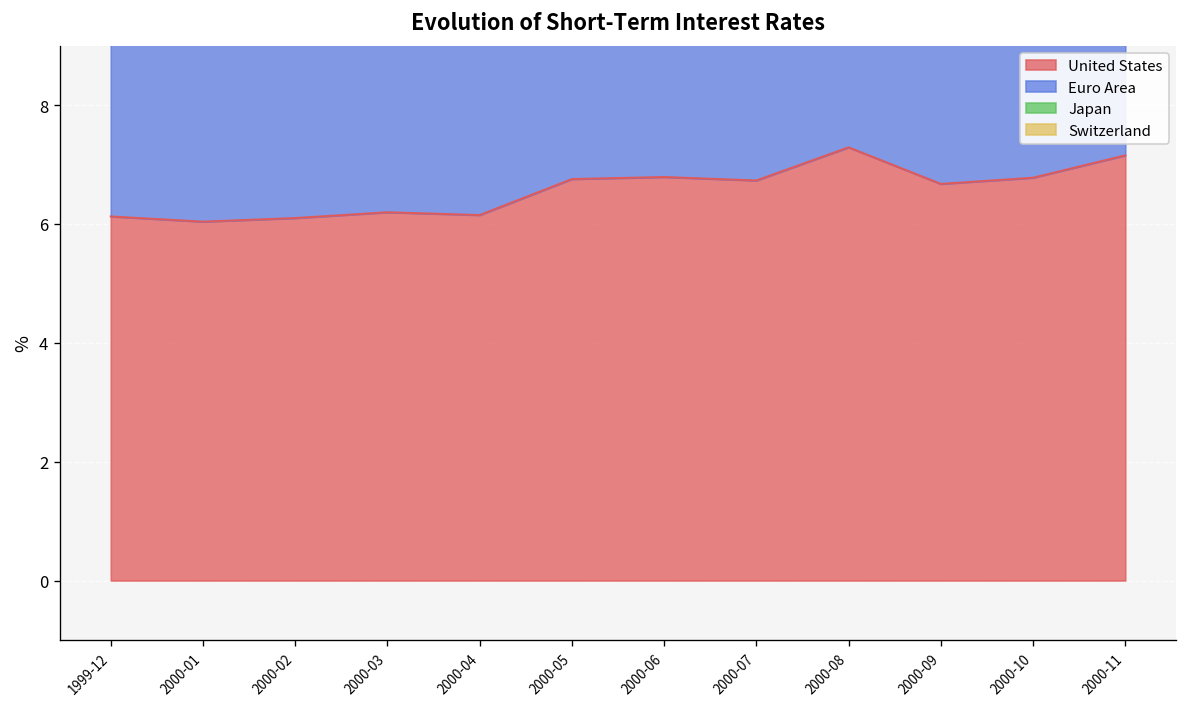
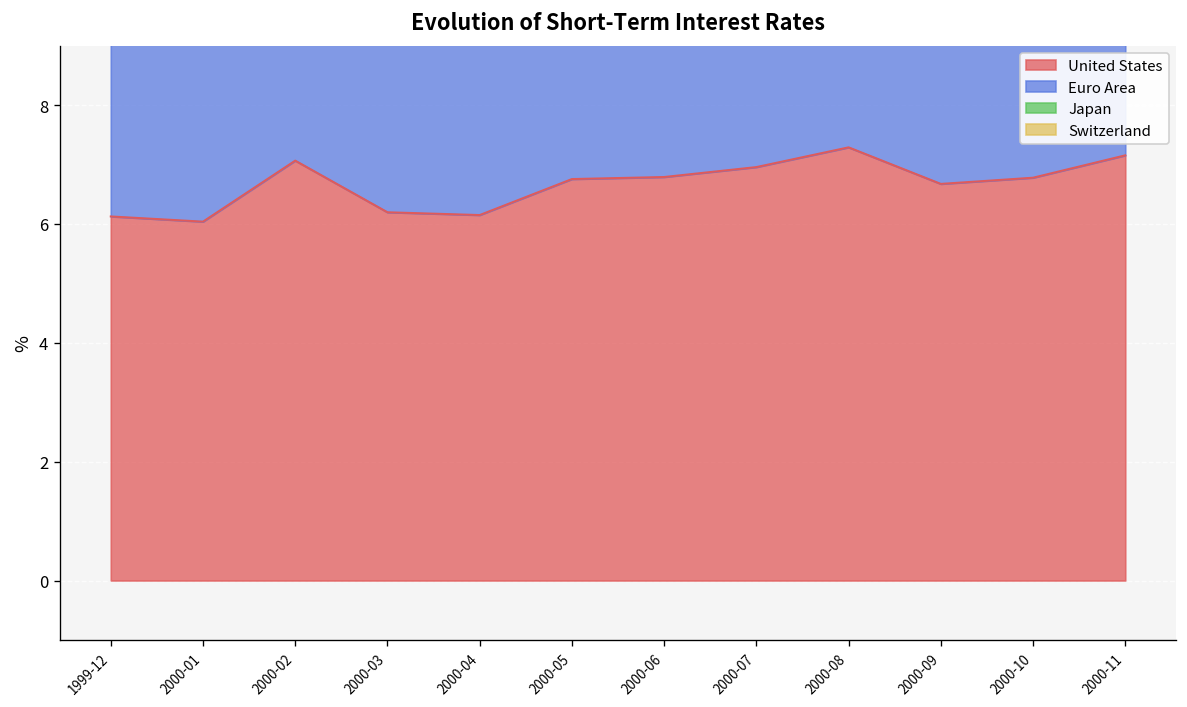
United States, 2000-02: 6.1 -> 7.1
United States, 2000-07: 6.7 -> 7.0
